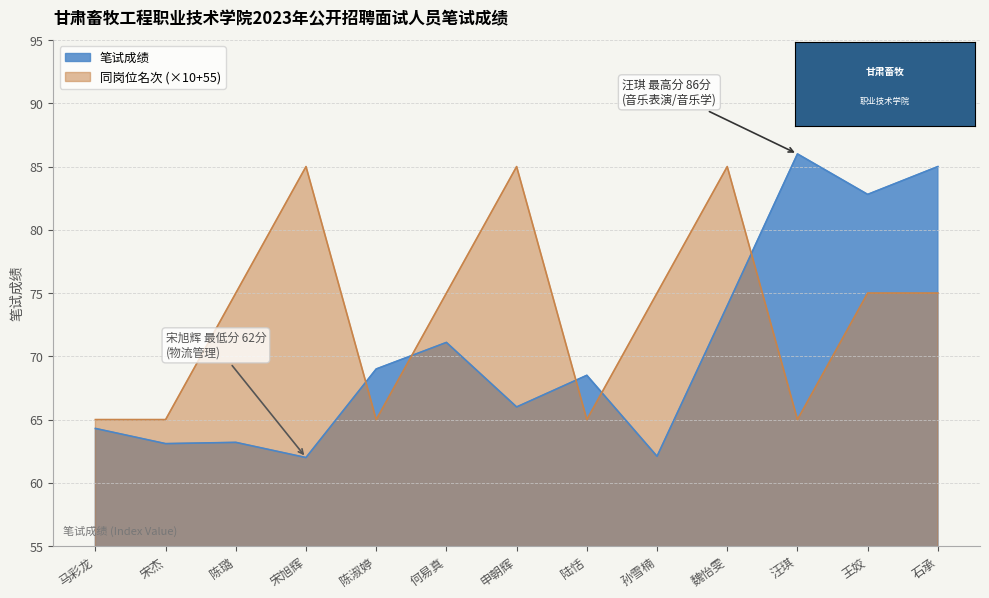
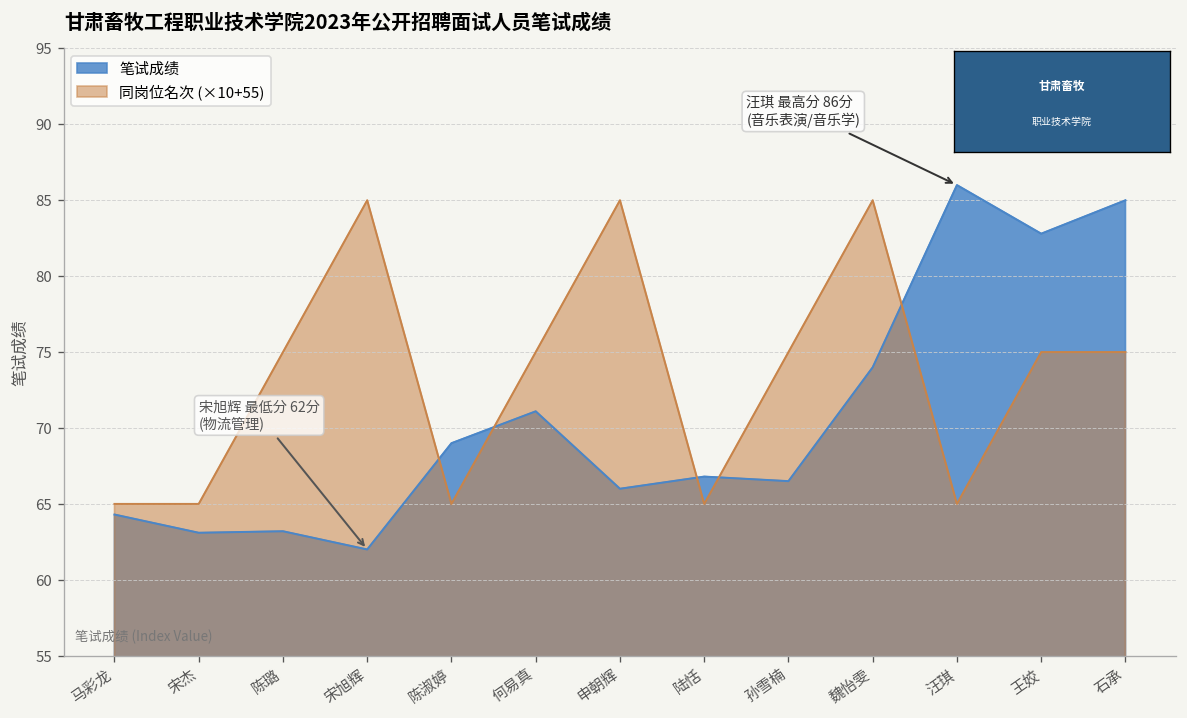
笔试成绩, 陆恬: 68.5 -> 66.8
笔试成绩, 孙雪楠: 62.1 -> 66.5
